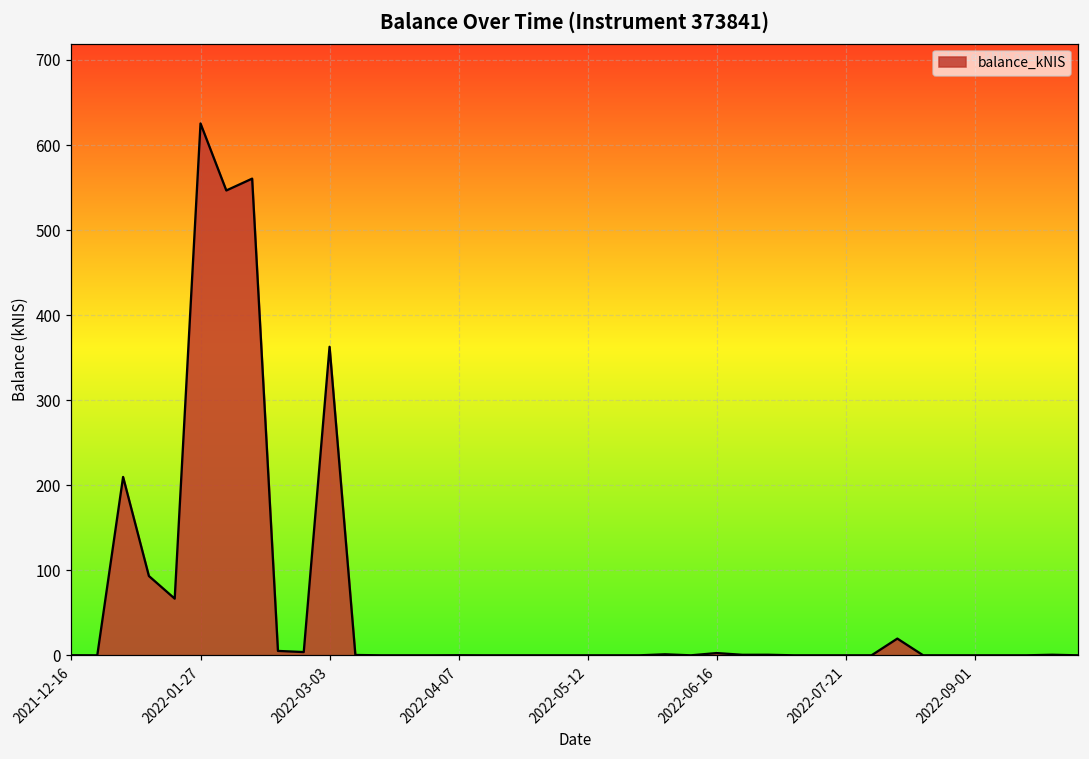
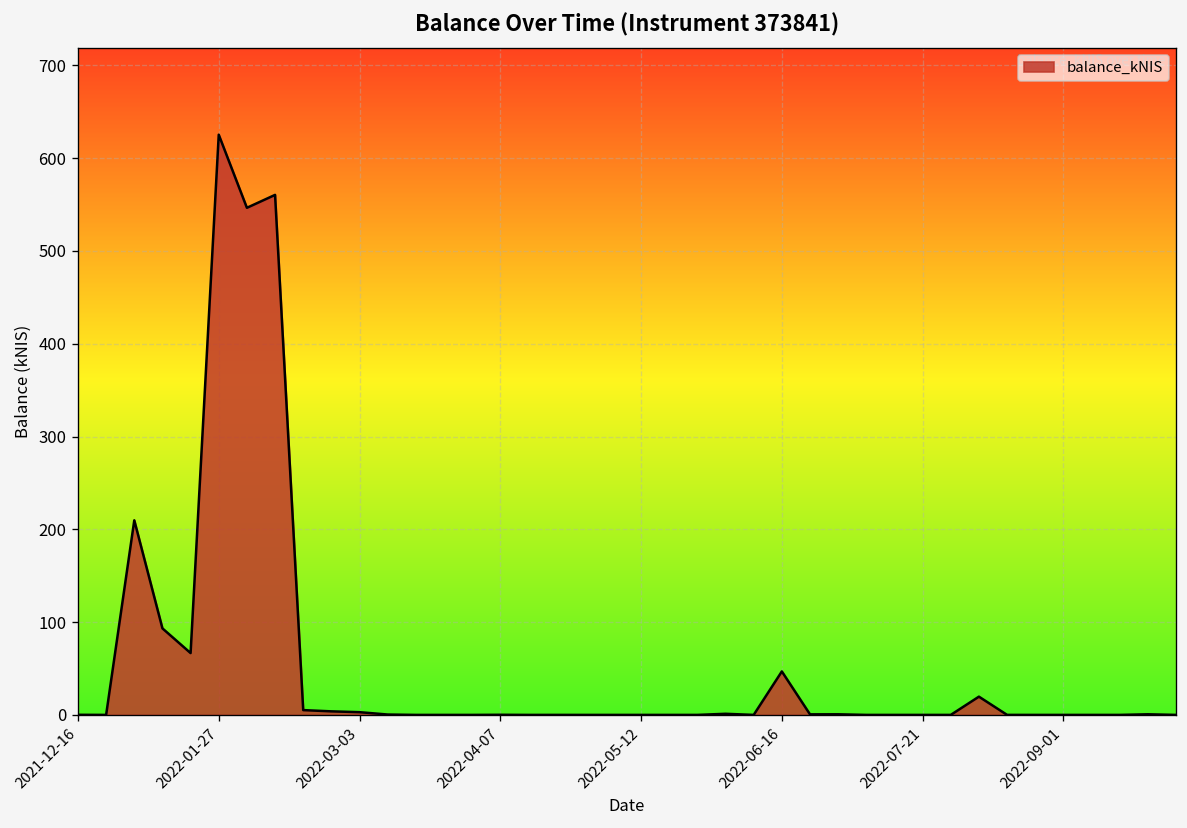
2022-03-03: 360 -> 0
2022-06-16: 0 -> 50
